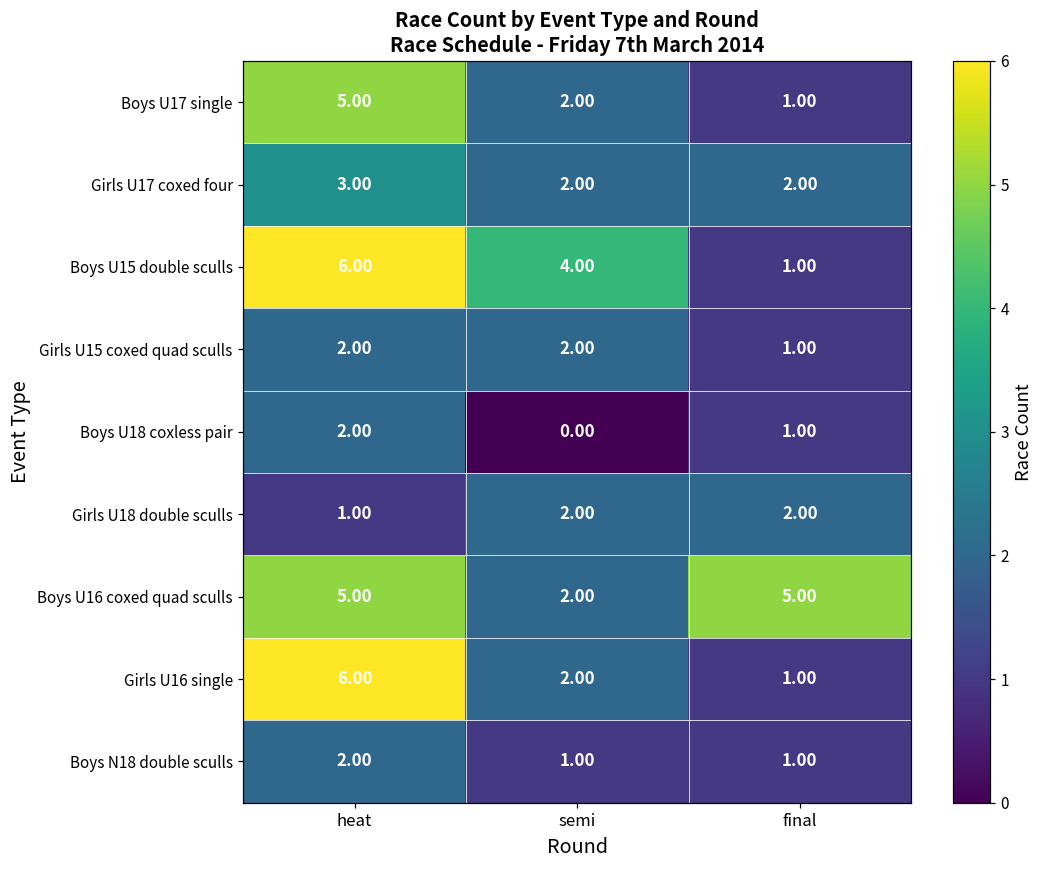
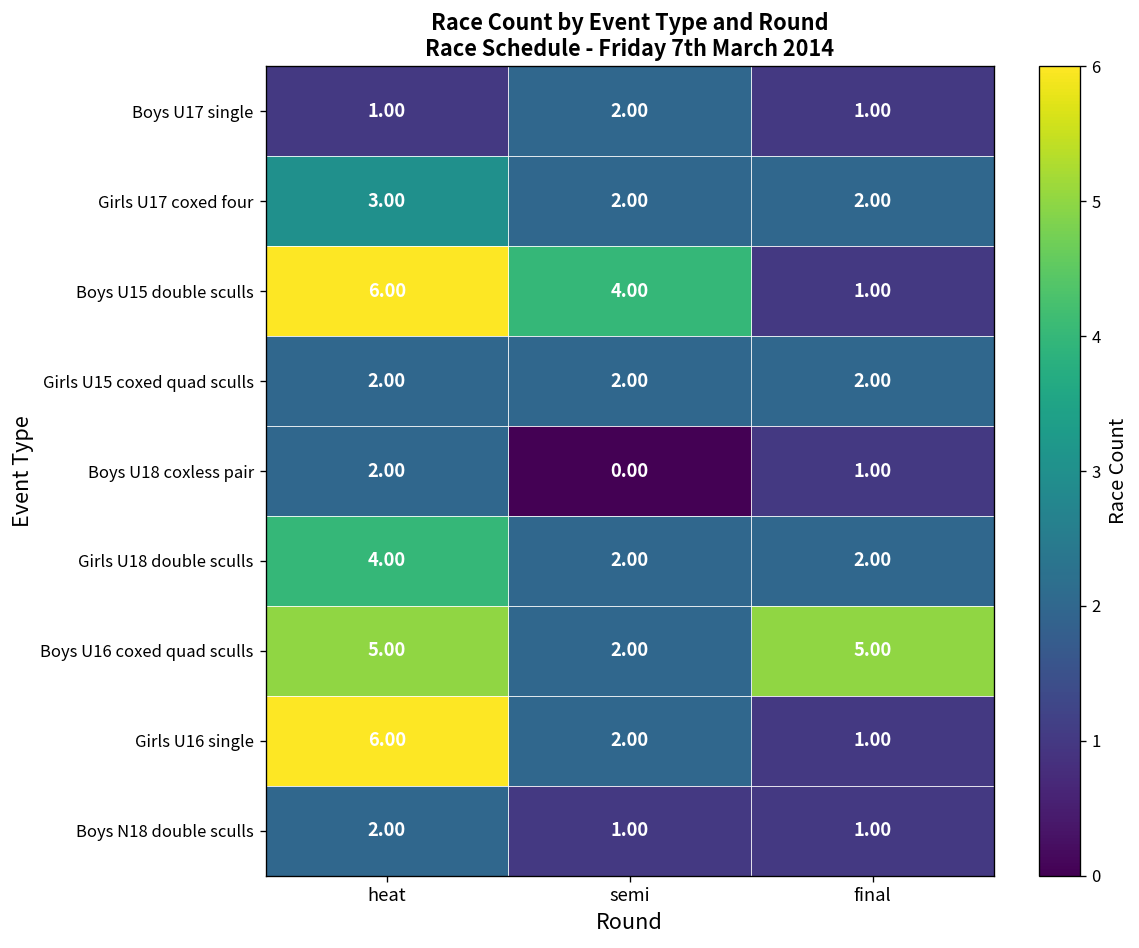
Boys U17 single, heat: 5.00 -> 1.00
Girls U15 coxed quad sculls, final: 1.00 -> 2.00
Girls U18 double sculls, heat: 1.00 -> 4.00
